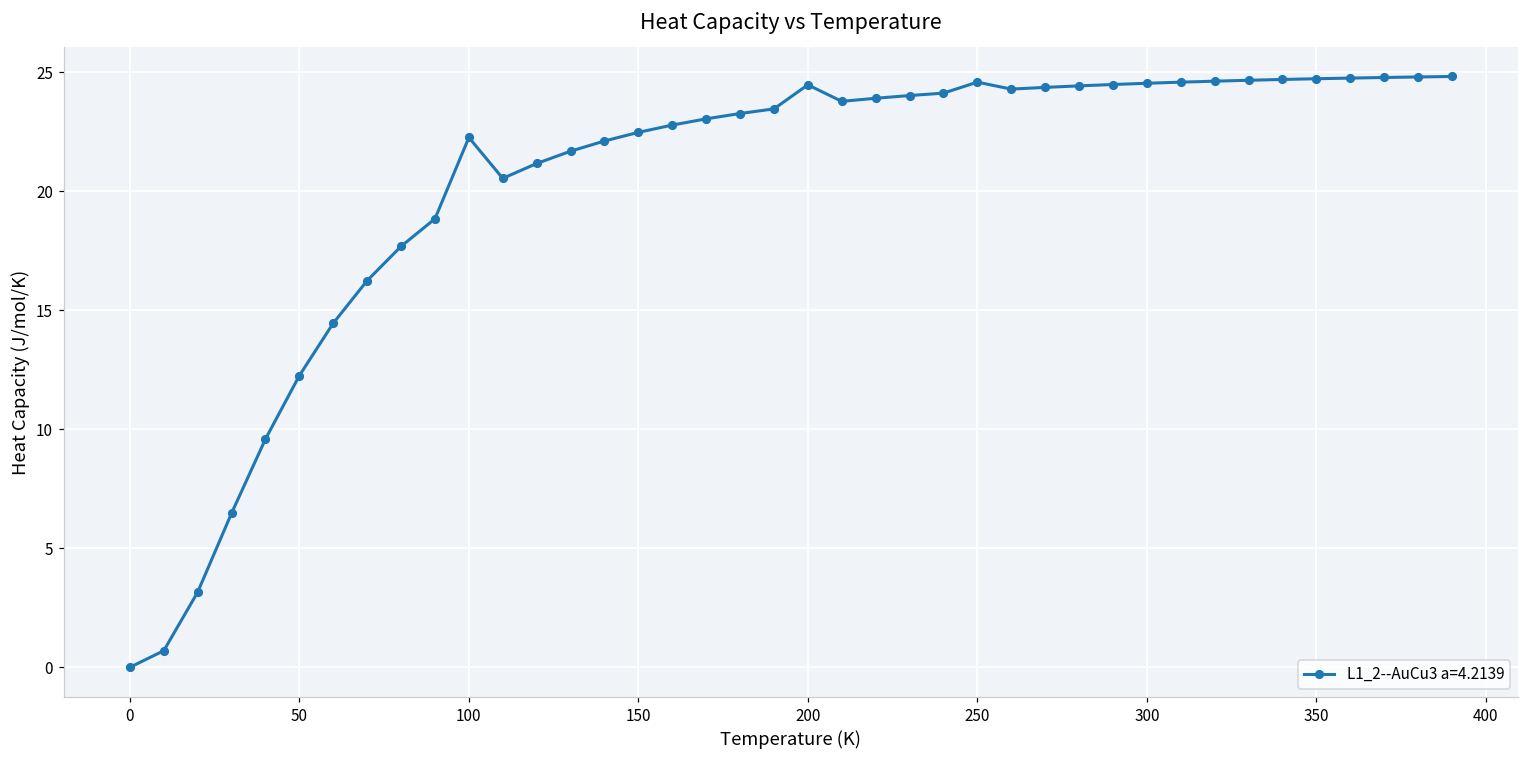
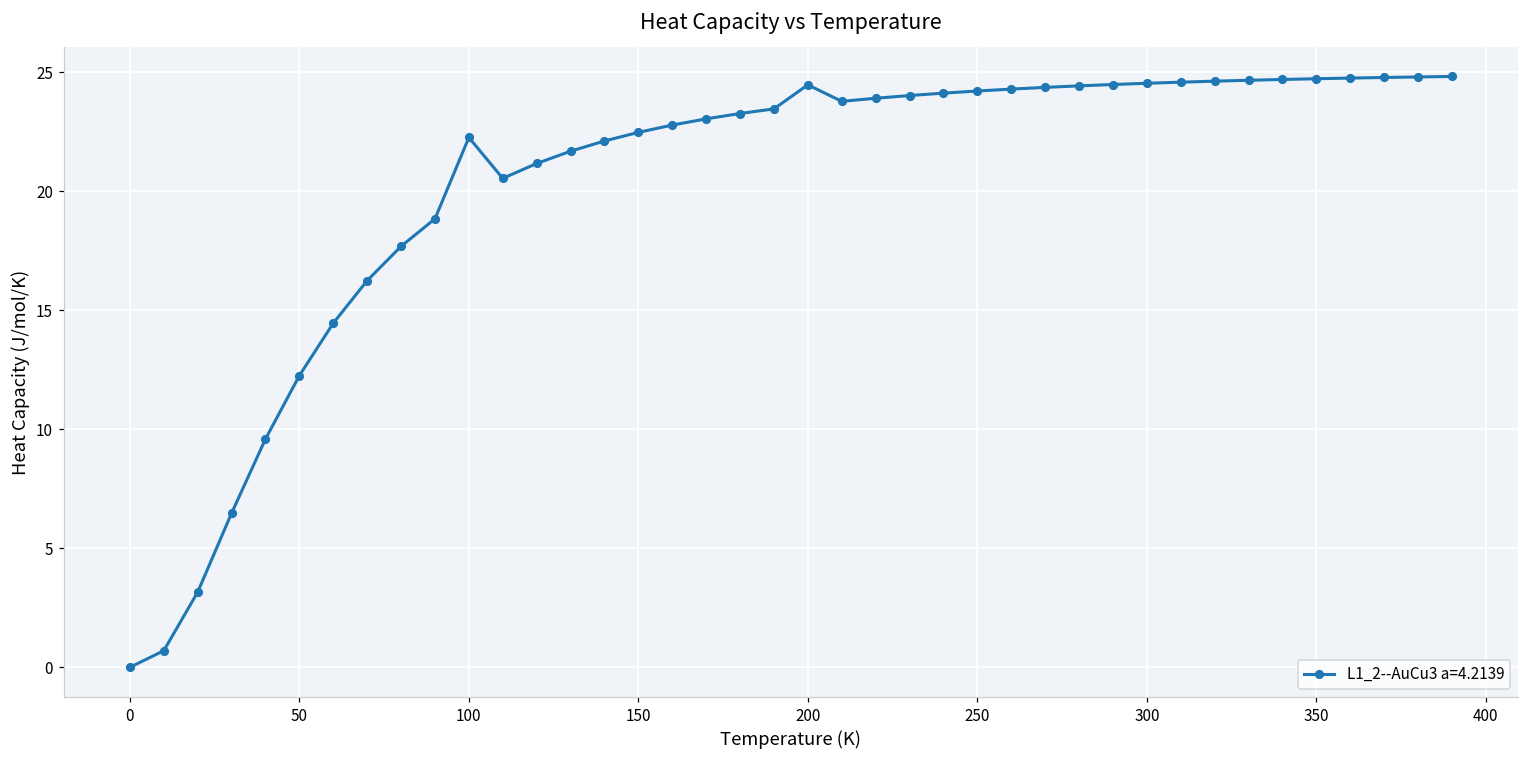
250: 24.6 -> 24.2
